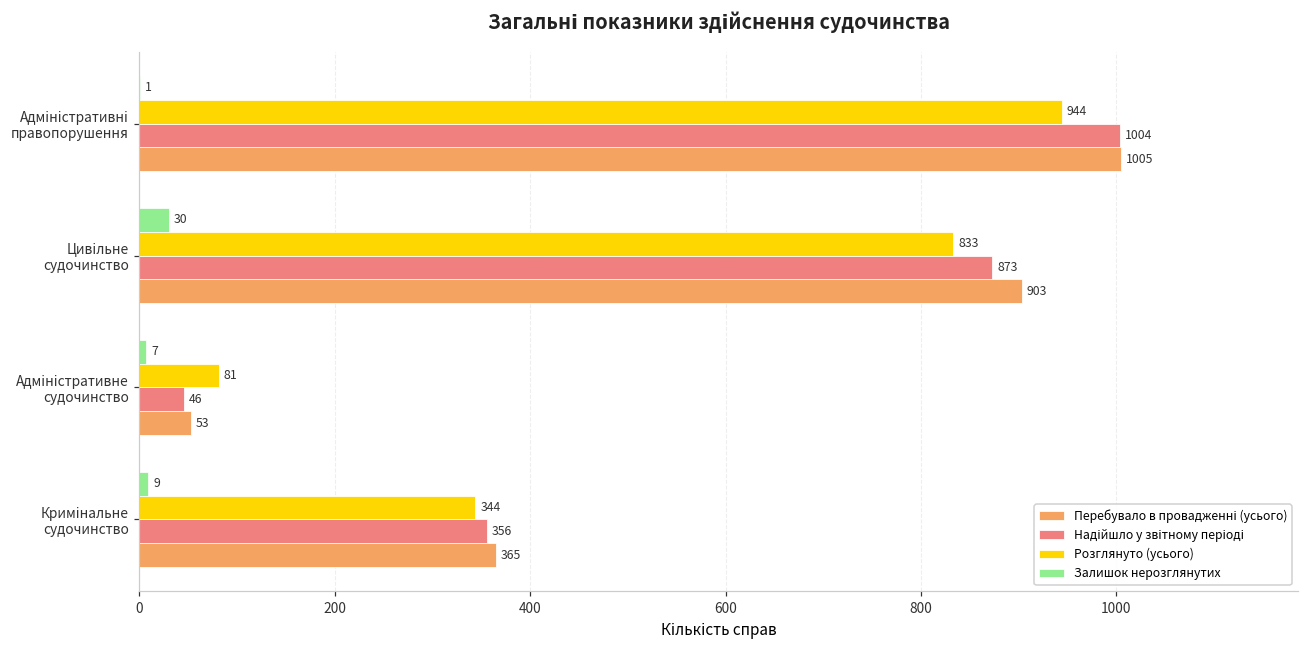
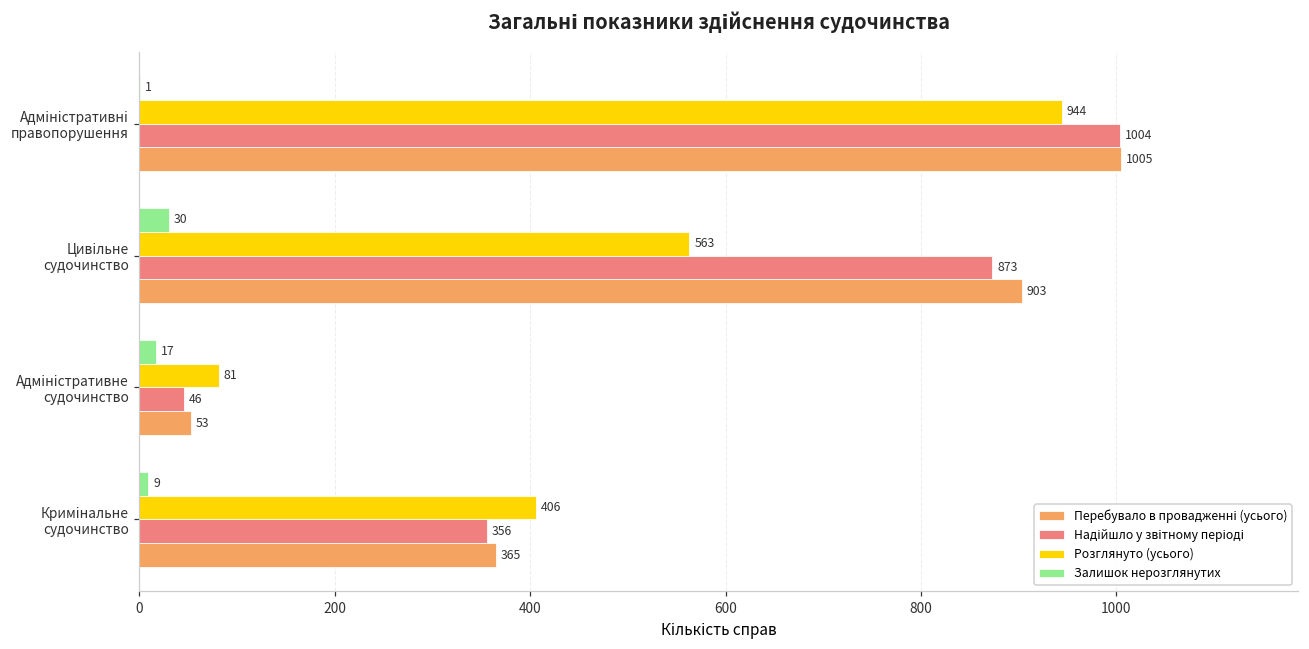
Розглянуто (усього), Цивільне судочинство: 833 -> 563
Залишок нерозглянутих, Адміністративне судочинство: 7 -> 17
Розглянуто (усього), Кримінальне судочинство: 344 -> 406
